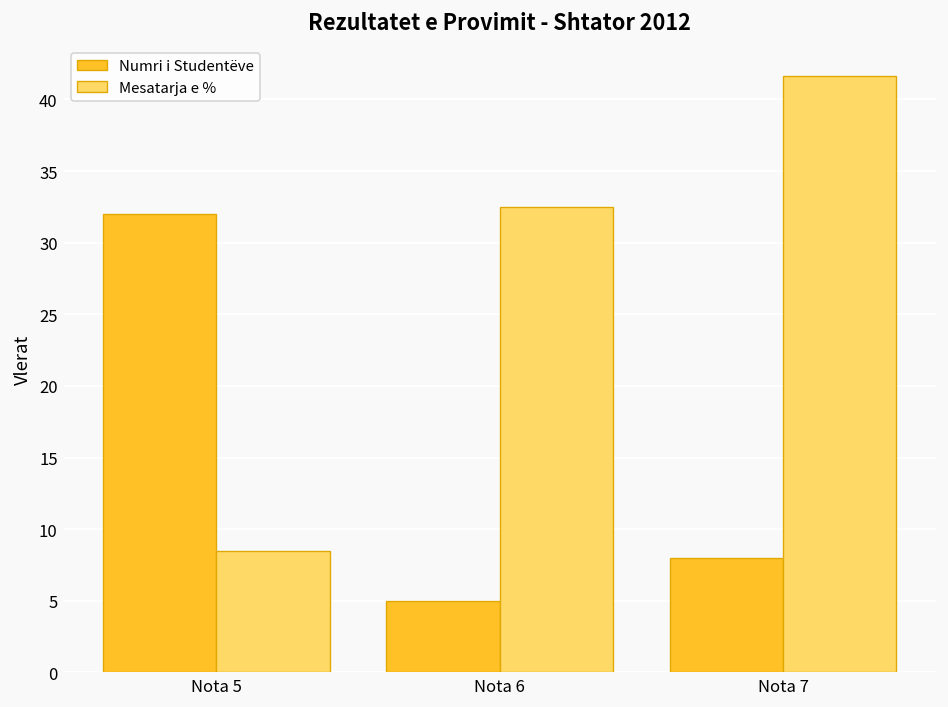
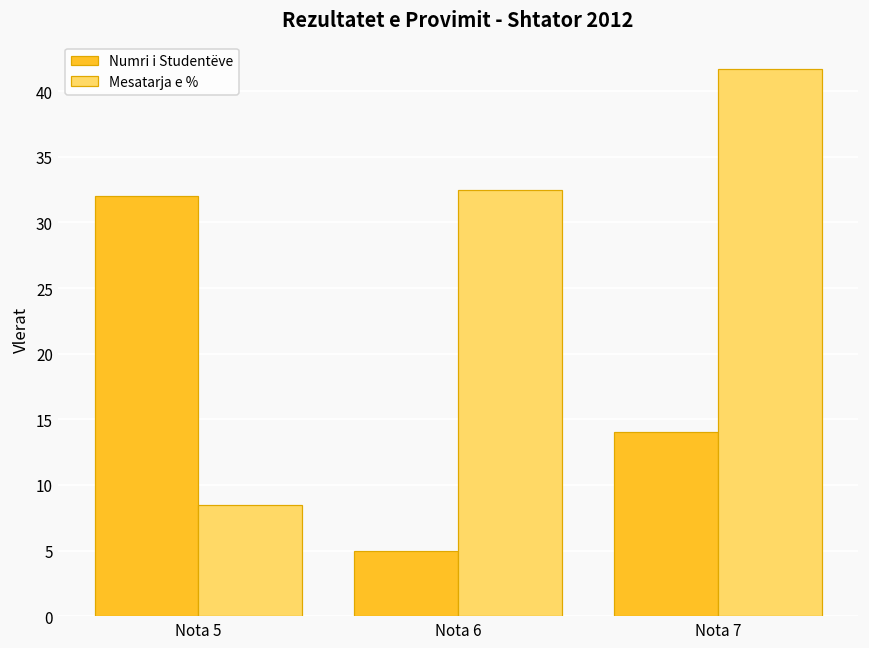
Numri i Studentëve, Nota 7: 8 -> 14
